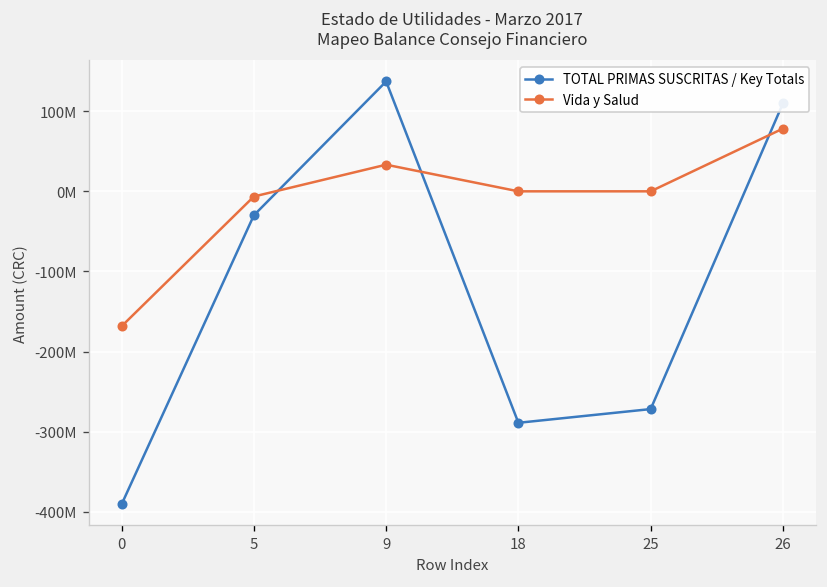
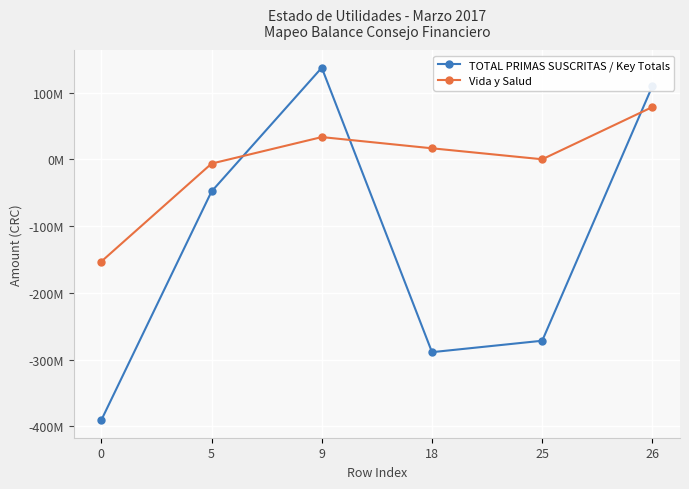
Vida y Salud, 0: -170000000 -> -150000000
TOTAL PRIMAS SUSCRITAS / Key Totals, 5: -30000000 -> -50000000
Vida y Salud, 18: 0 -> 20000000
